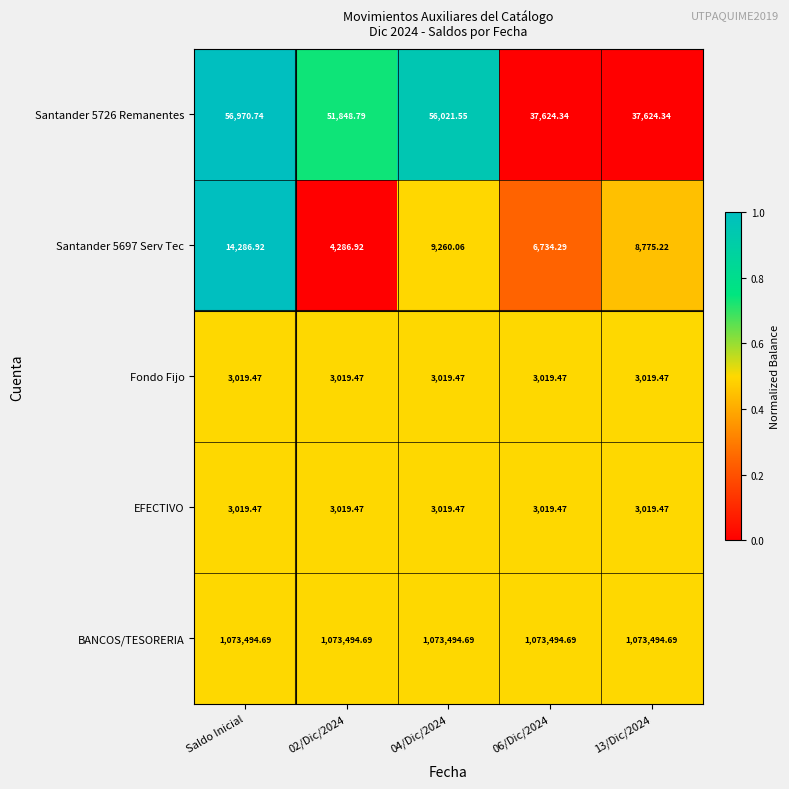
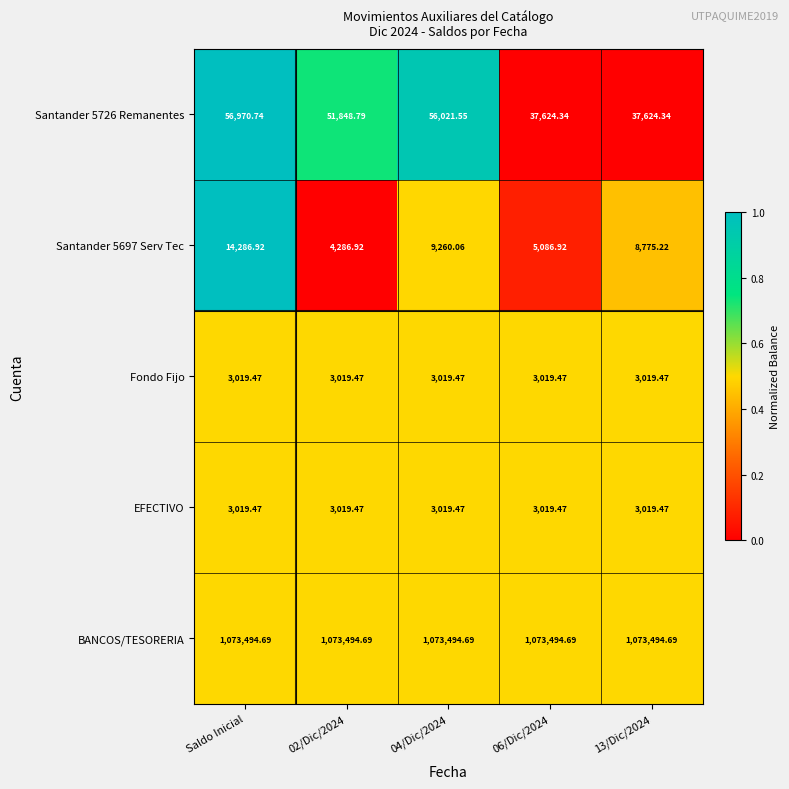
Santander 5697 Serv Tec, 06/Dic/2024: 6,734.29 -> 5,086.92
